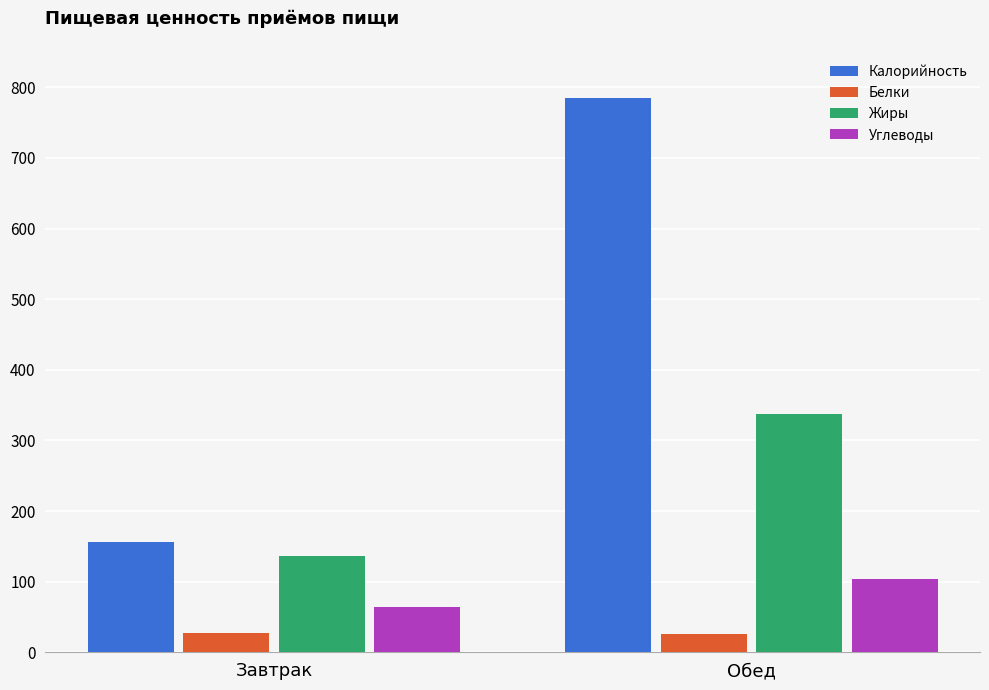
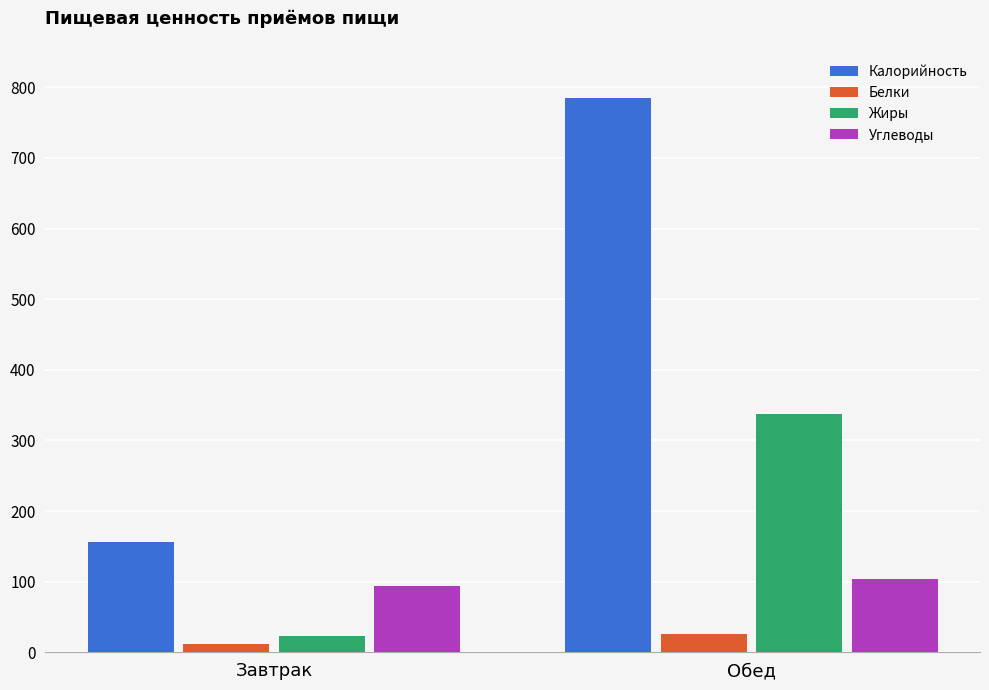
Белки, Завтрак: 30 -> 10
Жиры, Завтрак: 140 -> 20
Углеводы, Завтрак: 60 -> 90
